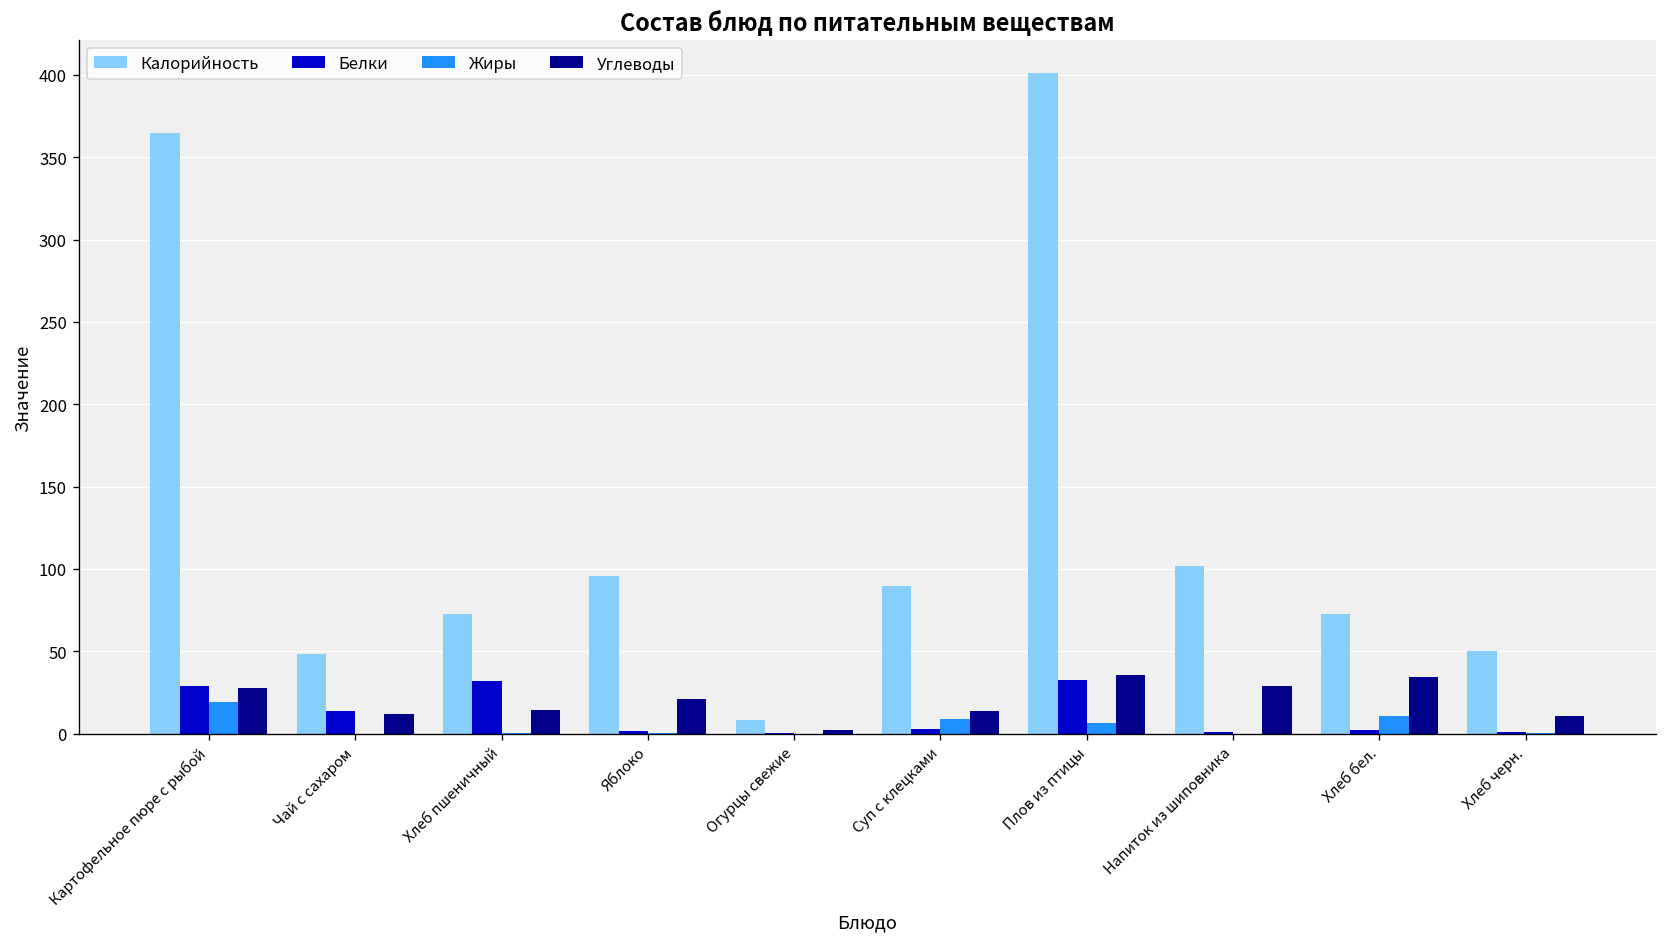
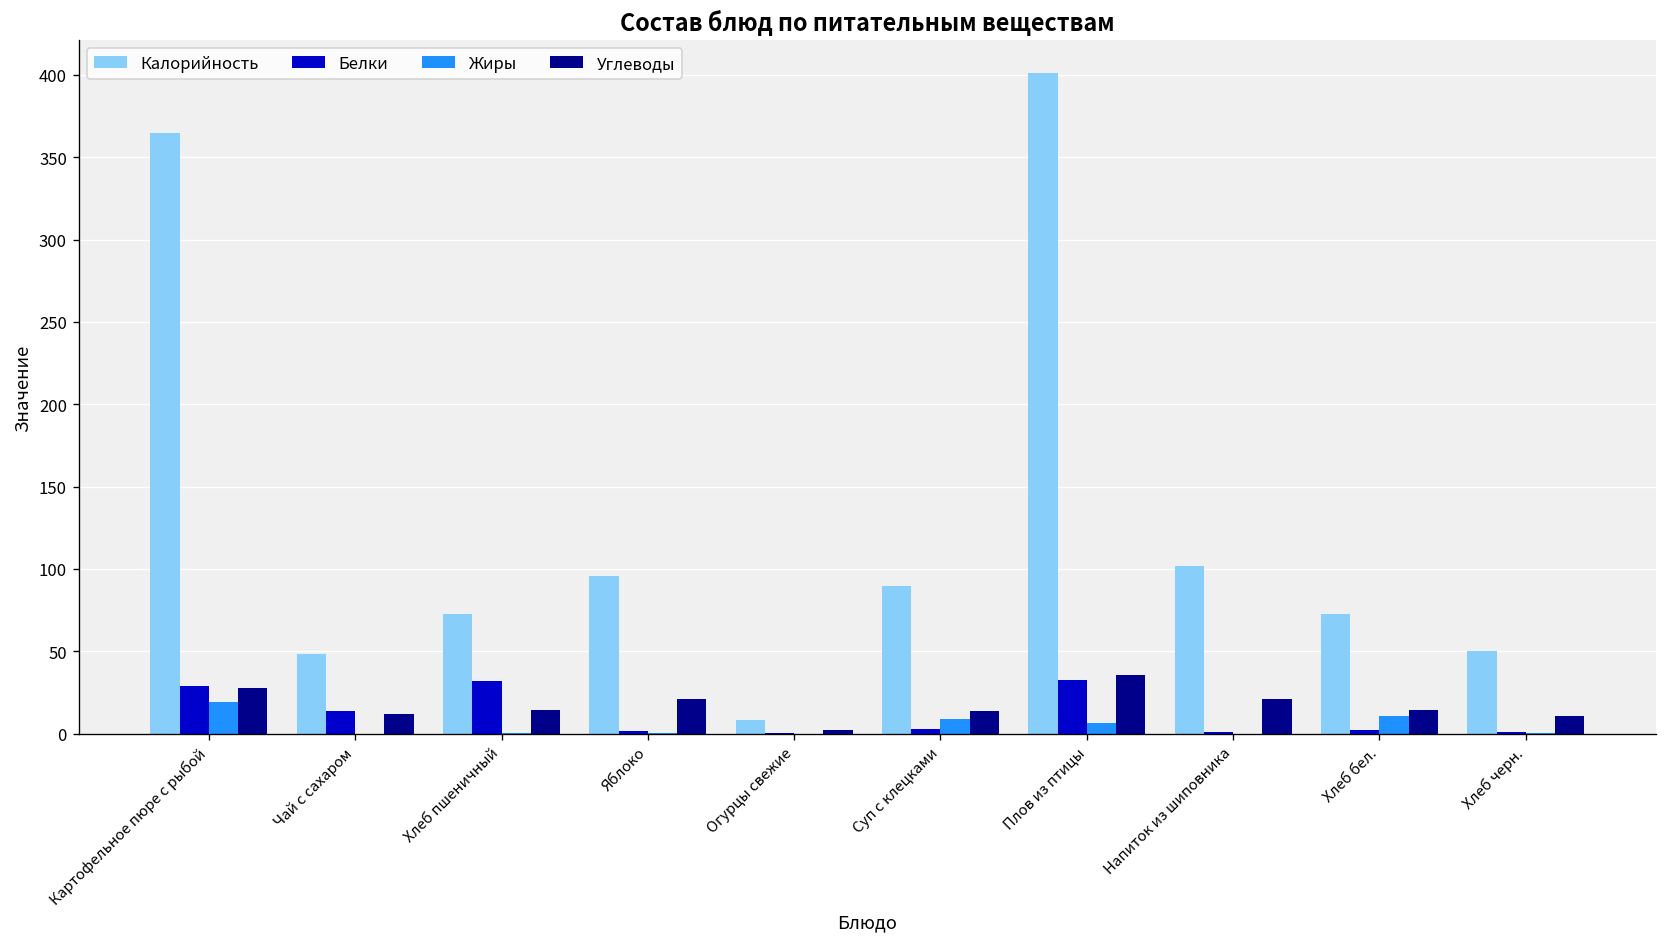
Углеводы, Напиток из шиповника: 29 -> 21
Углеводы, Хлеб бел.: 35 -> 15
